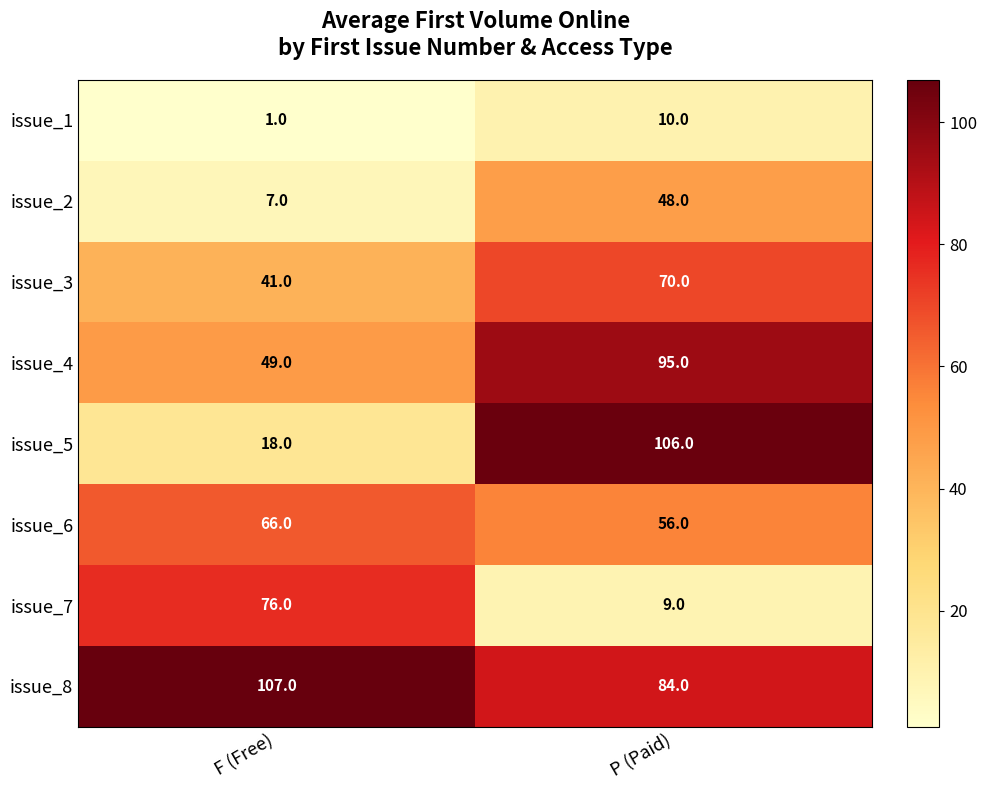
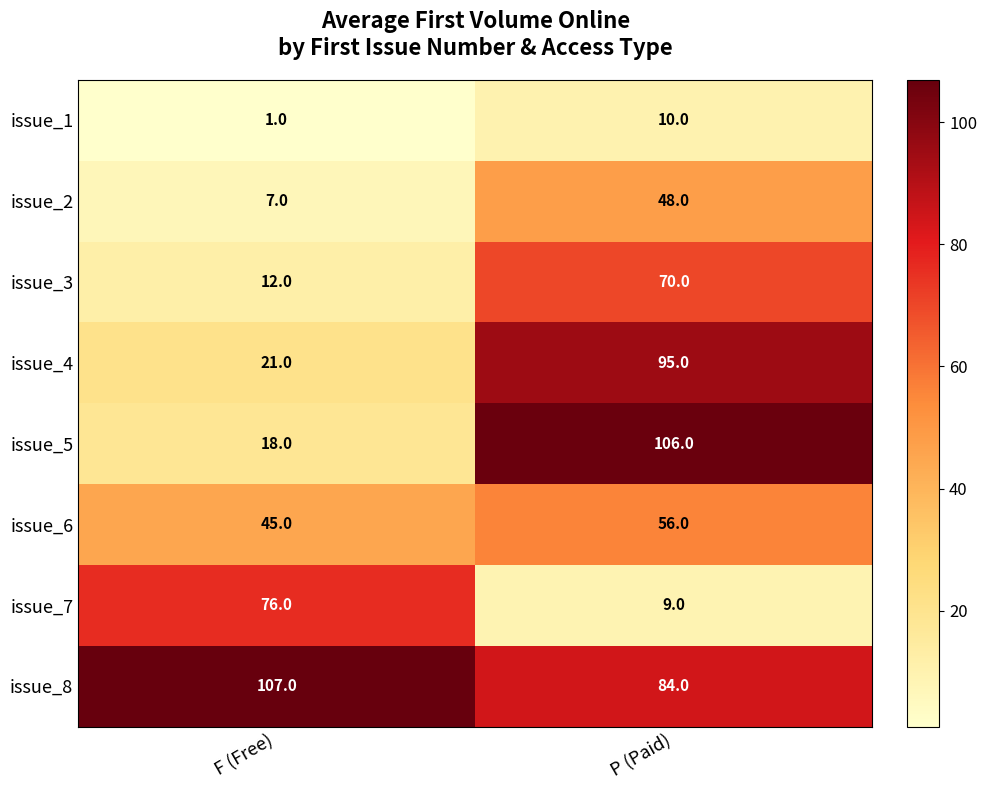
issue_3, F (Free): 41.0 -> 12.0
issue_4, F (Free): 49.0 -> 21.0
issue_6, F (Free): 66.0 -> 45.0
